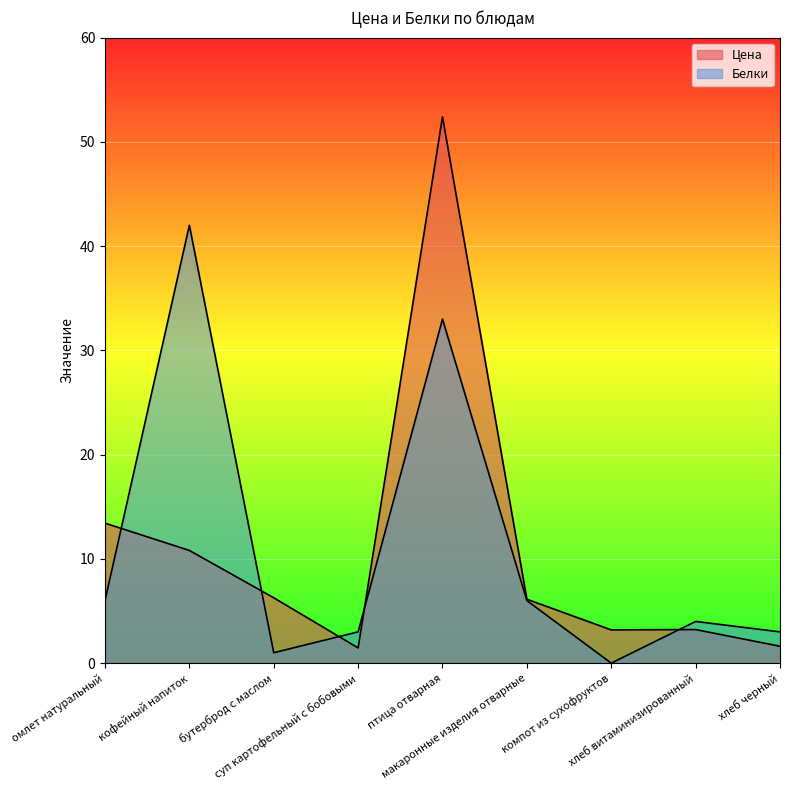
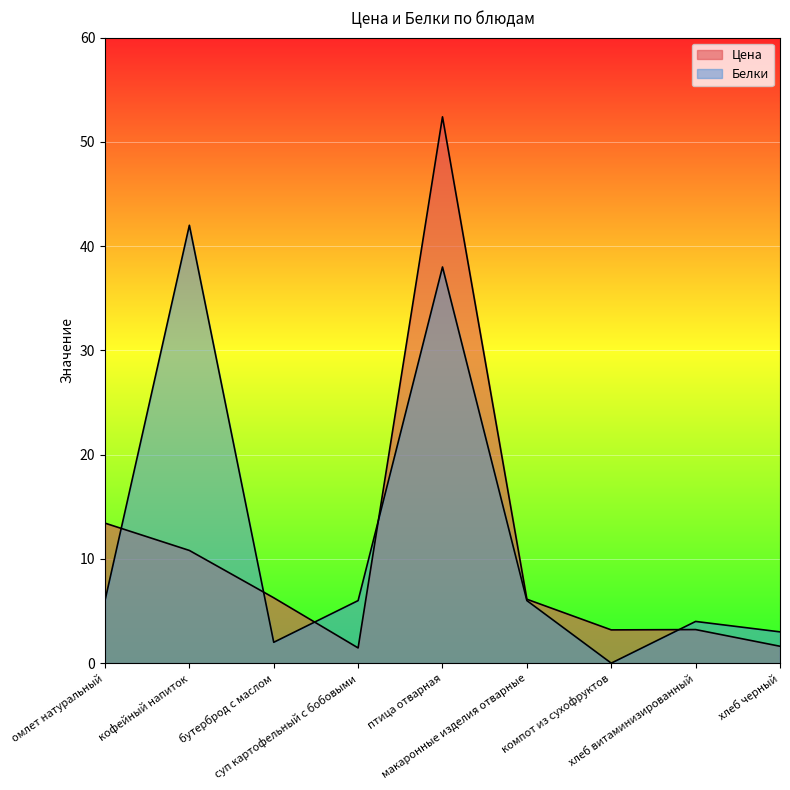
Белки, бутерброд с маслом: 1 -> 2
Белки, суп картофельный с бобовыми: 3 -> 6
Белки, птица отварная: 33 -> 38
